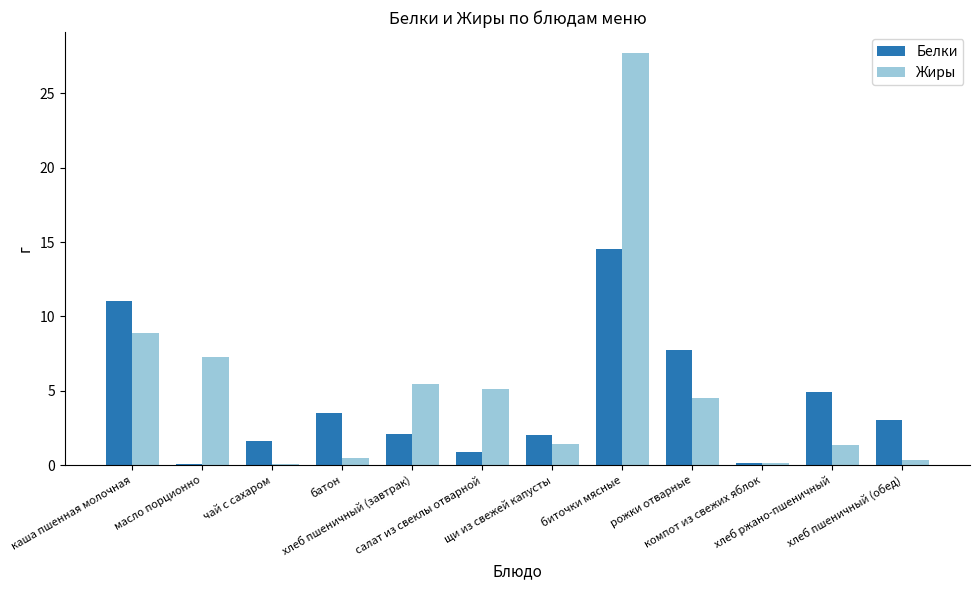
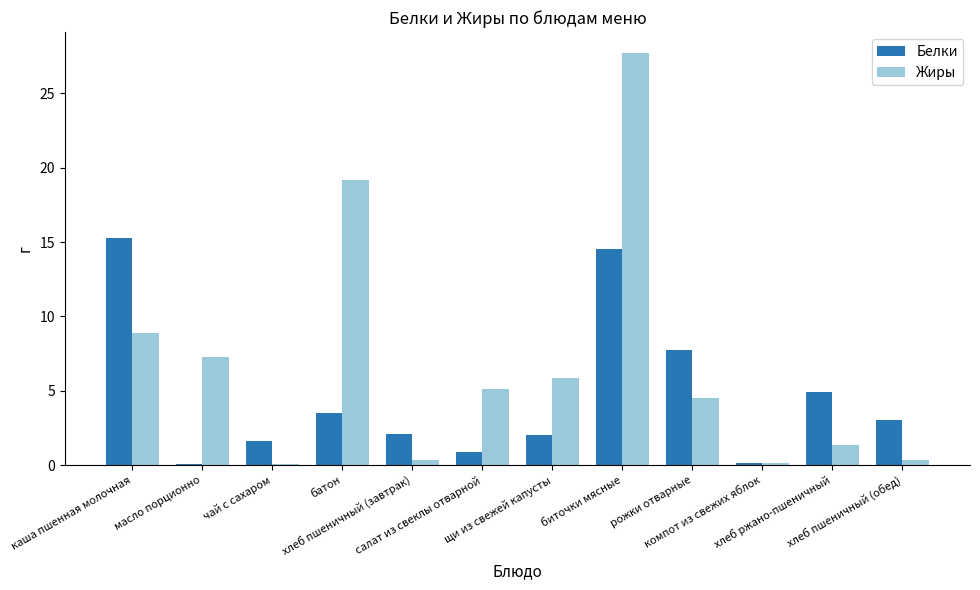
Белки, каша пшенная молочная: 11.0 -> 15.3
Жиры, батон: 0.5 -> 19.2
Жиры, хлеб пшеничный (завтрак): 5.4 -> 0.3
Жиры, щи из свежей капусты: 1.4 -> 5.9
